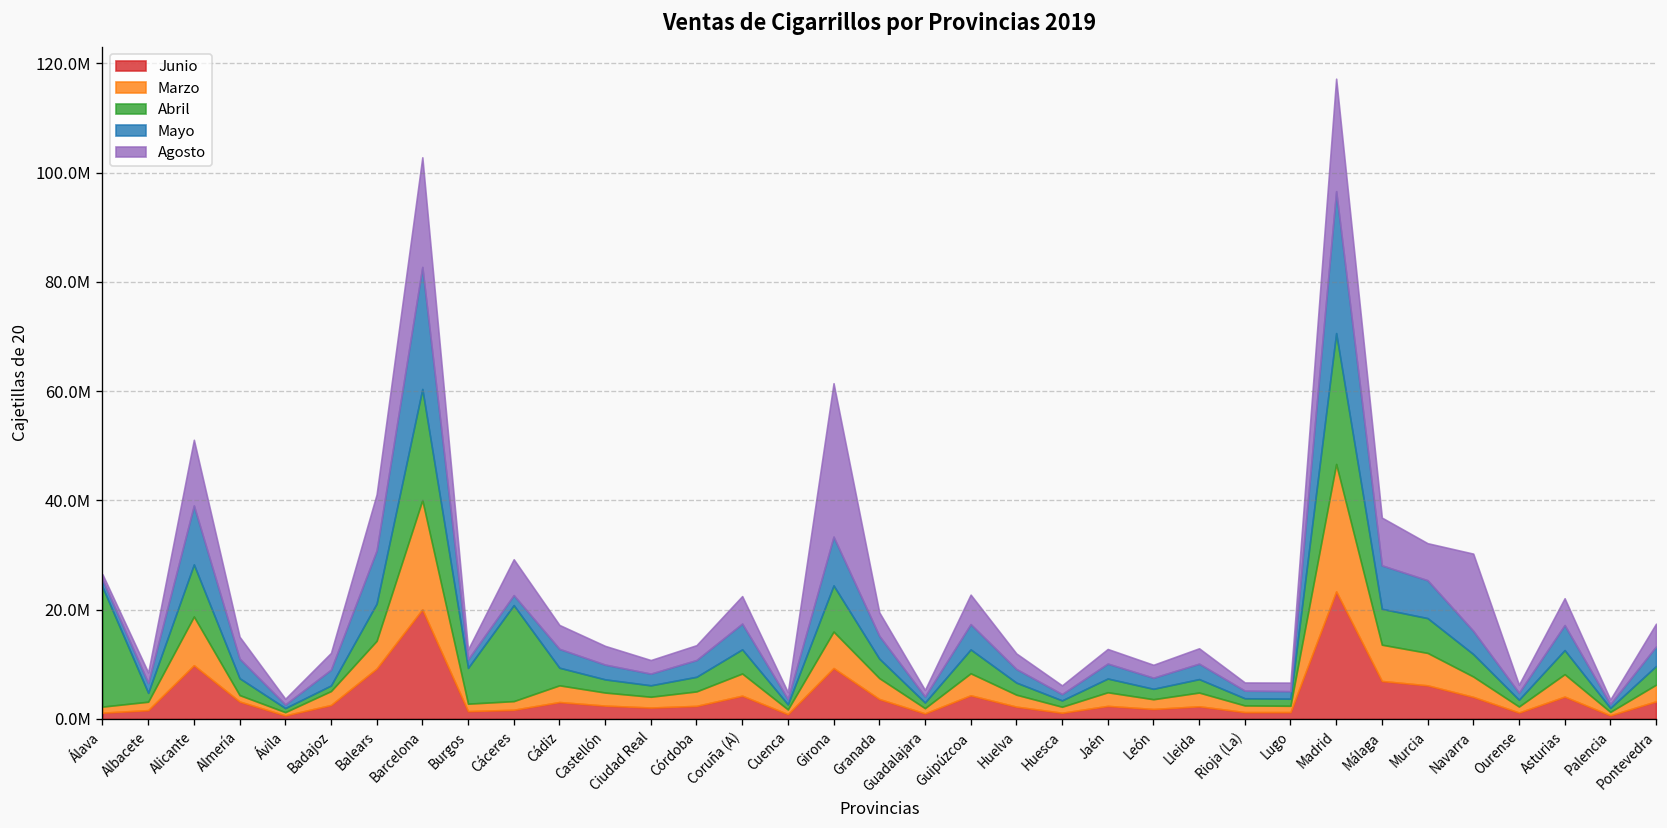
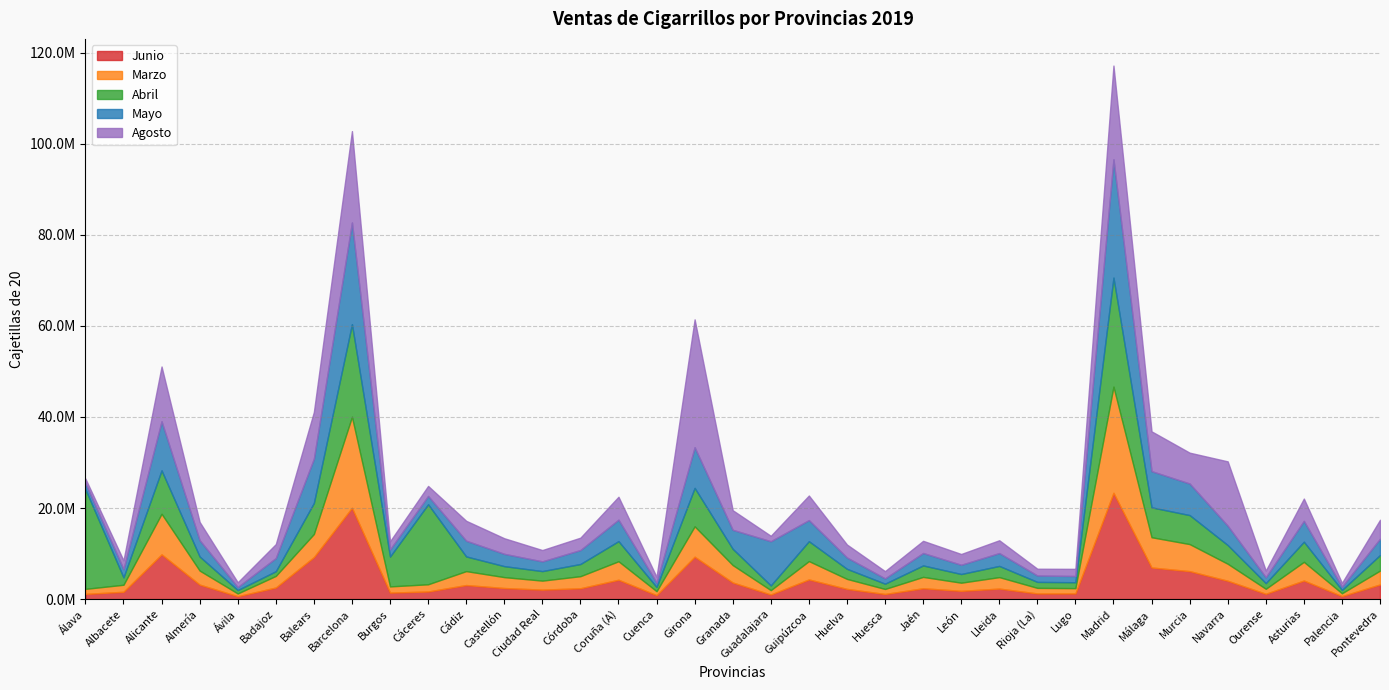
Marzo, Almería: 1000000 -> 3000000
Agosto, Cáceres: 7000000 -> 2000000
Mayo, Guadalajara: 1000000 -> 10000000
